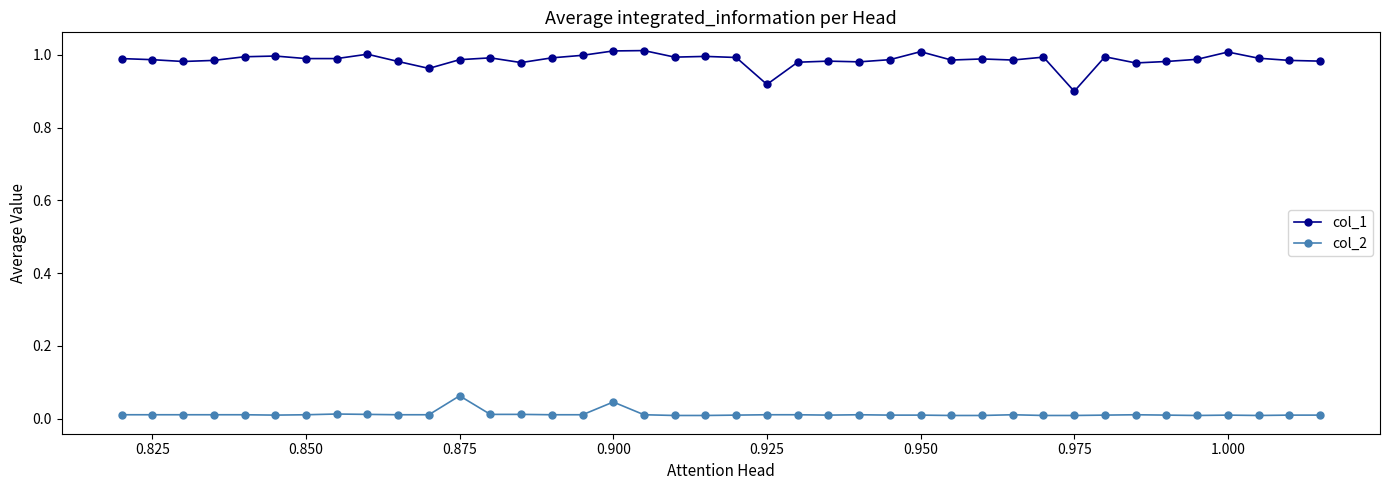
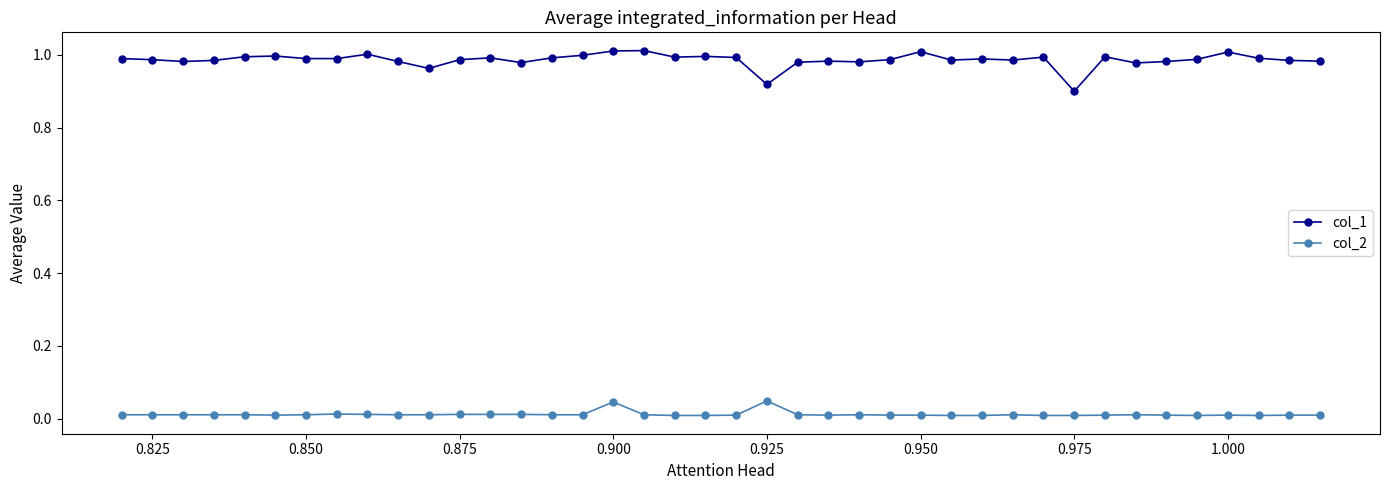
col_2, 0.875: 0.06 -> 0.01
col_2, 0.925: 0.01 -> 0.05
